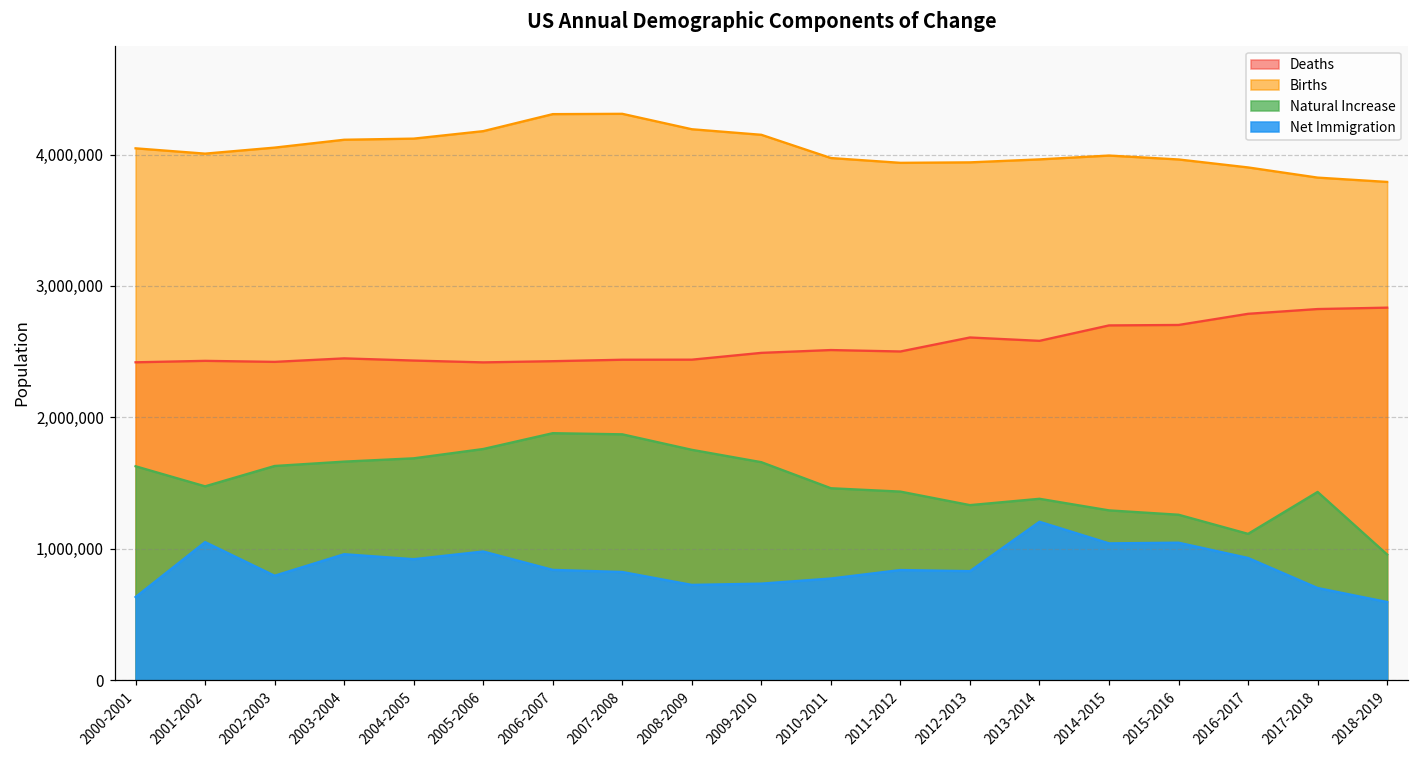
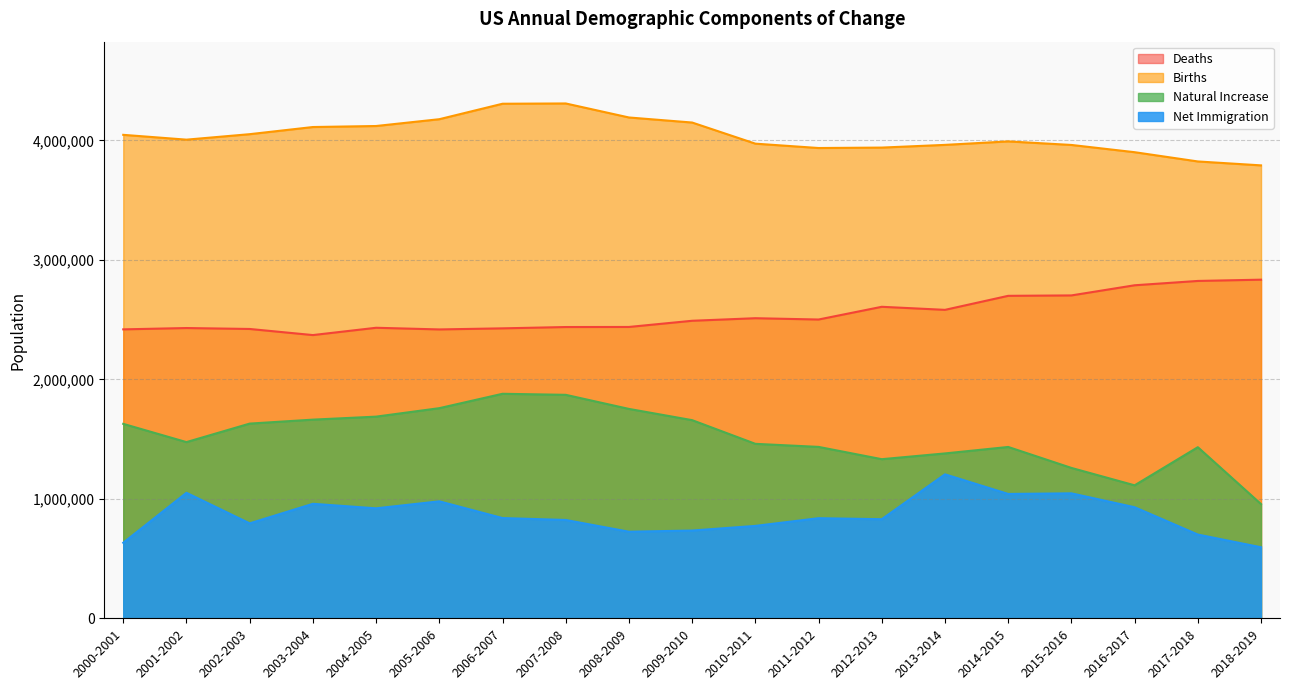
Deaths, 2003-2004: 2,450,000 -> 2,370,000
Natural Increase, 2014-2015: 1,290,000 -> 1,430,000
